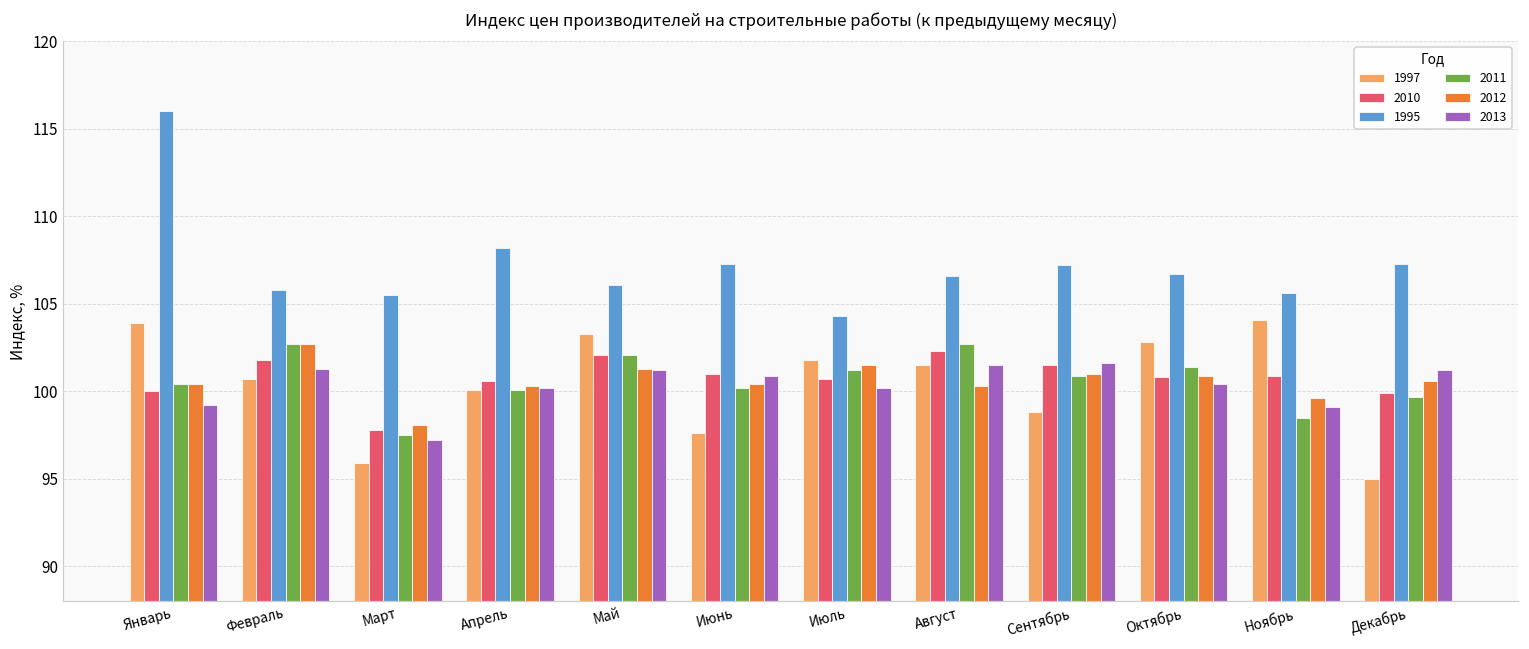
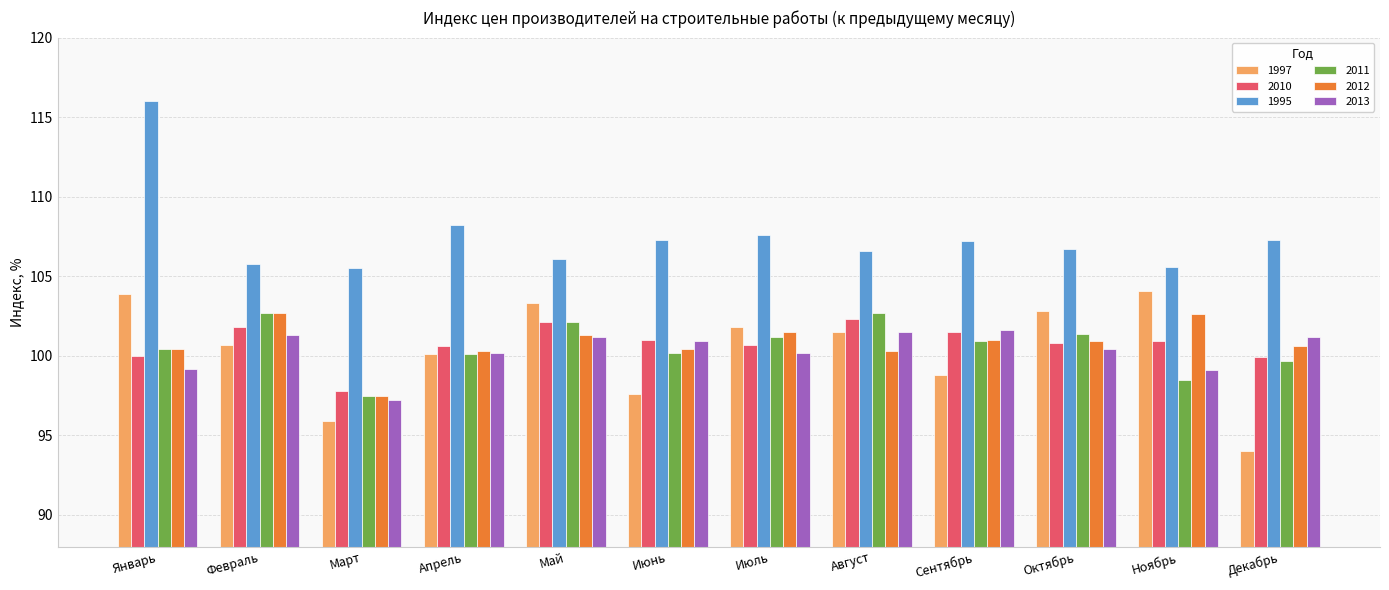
2012, Март: 98.1 -> 97.5
1995, Июль: 104.3 -> 107.6
2012, Ноябрь: 99.6 -> 102.6
1997, Декабрь: 95 -> 94
